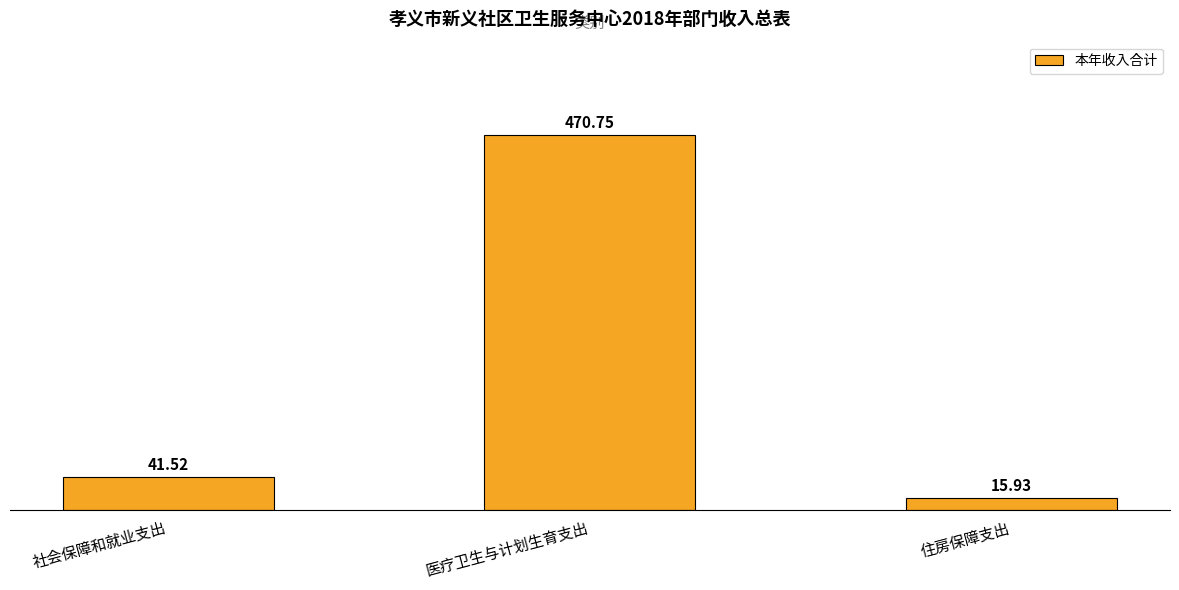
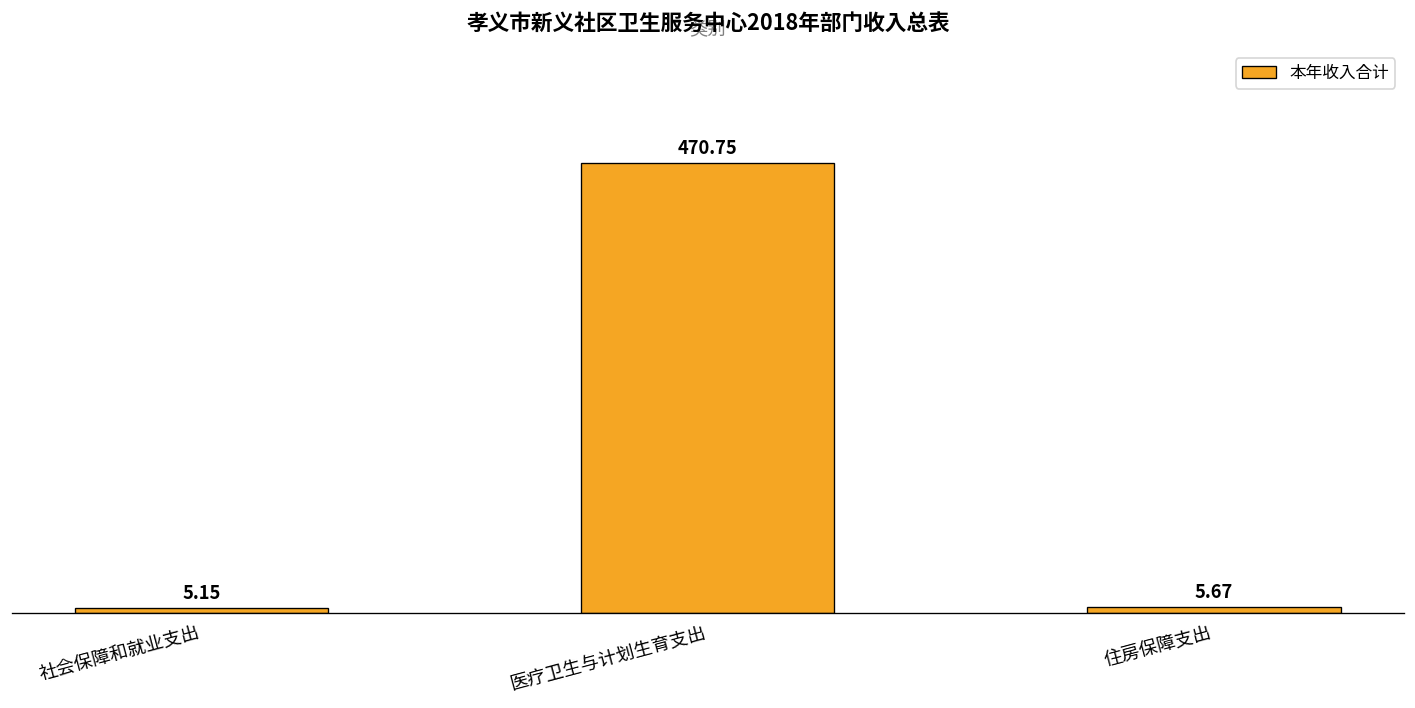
社会保障和就业支出: 41.52 -> 5.15
住房保障支出: 15.93 -> 5.67
